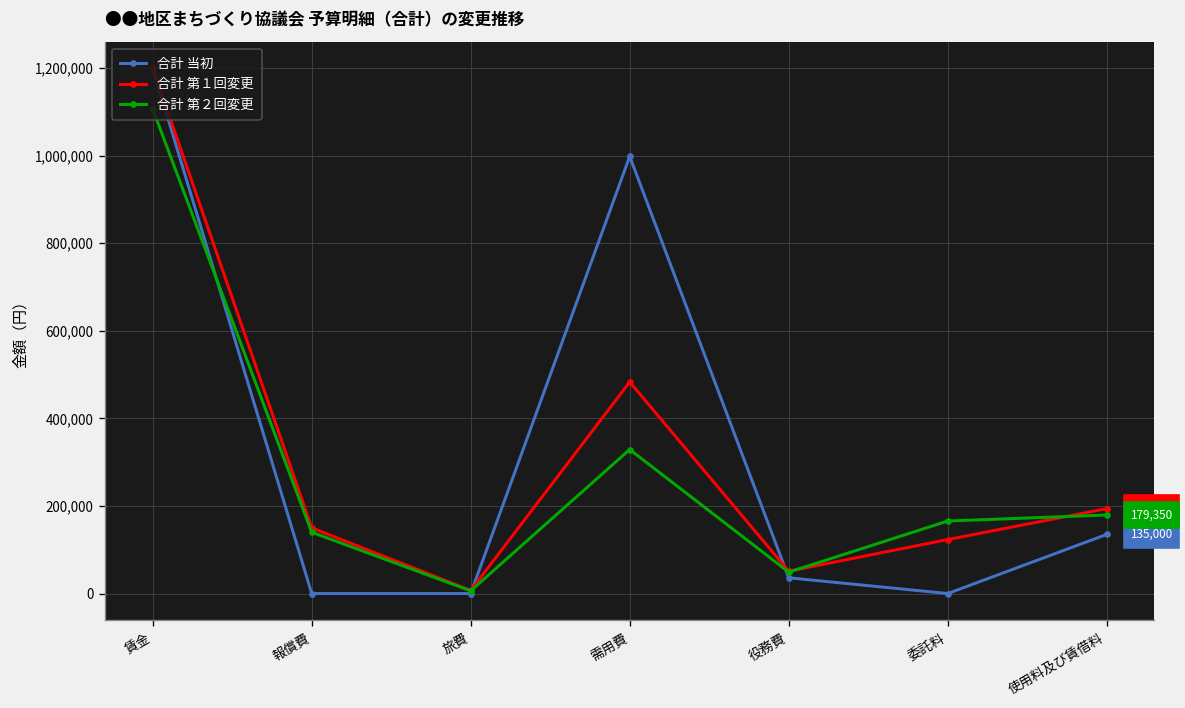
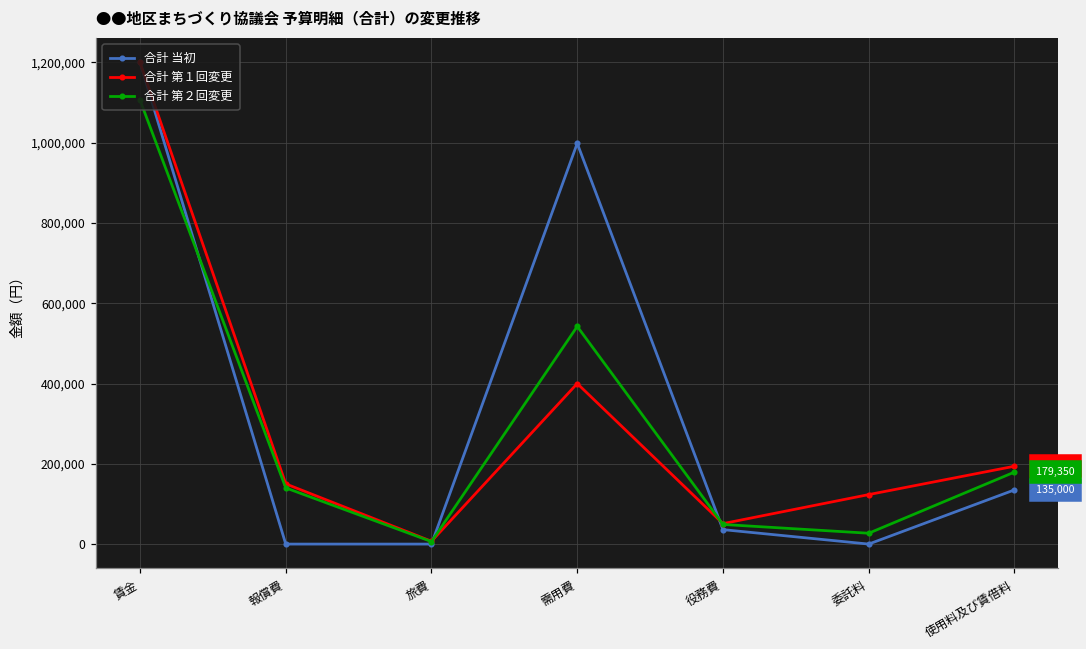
合計 第１回変更, 需用費: 480,000 -> 400,000
合計 第２回変更, 需用費: 330,000 -> 540,000
合計 第２回変更, 委託料: 170,000 -> 30,000
